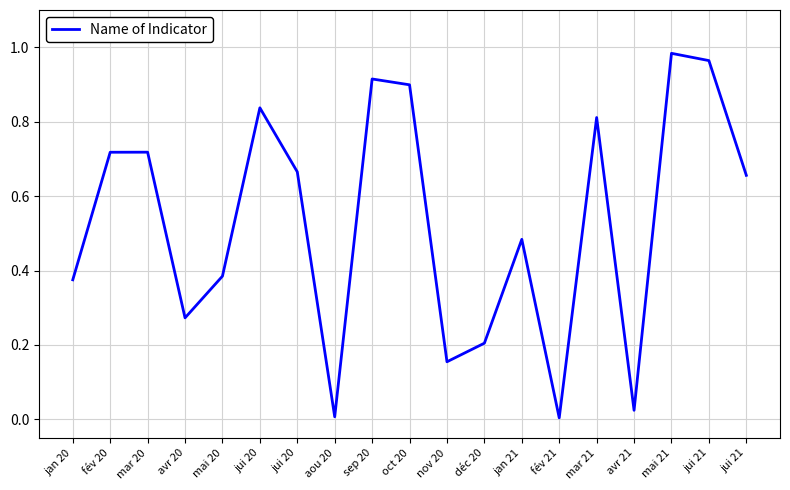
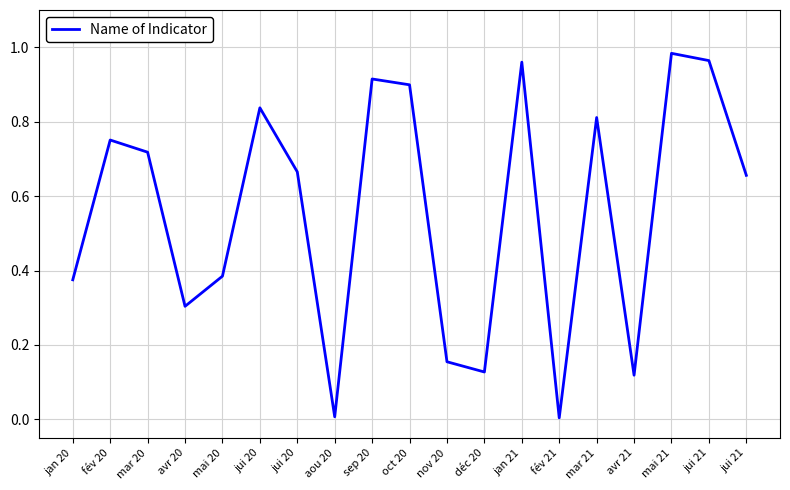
fév 20: 0.72 -> 0.75
avr 20: 0.27 -> 0.30
déc 20: 0.20 -> 0.13
jan 21: 0.48 -> 0.96
avr 21: 0.02 -> 0.12
